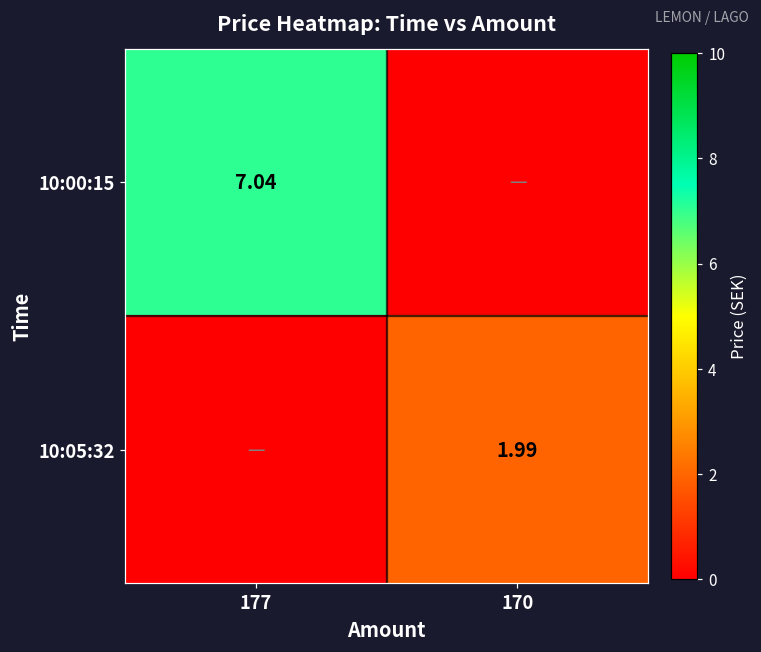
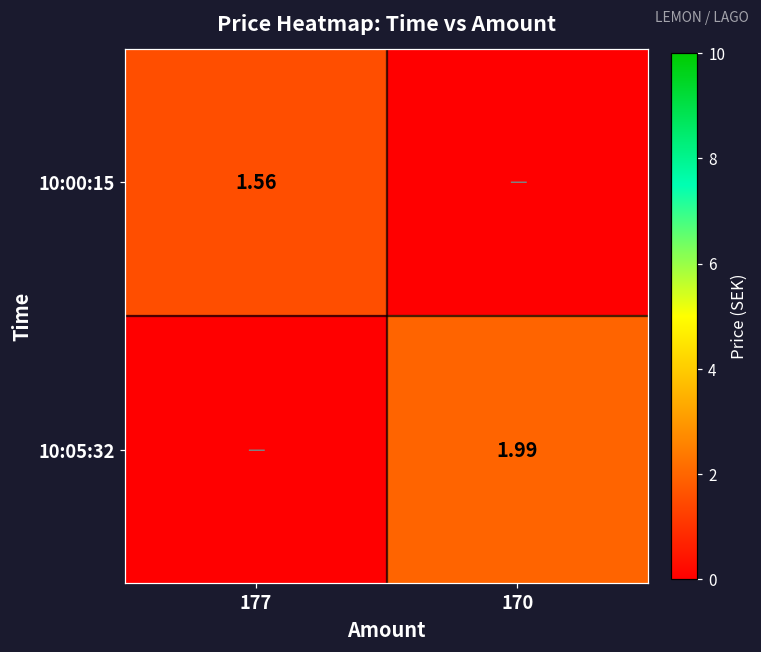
10:00:15, 177: 7.04 -> 1.56
